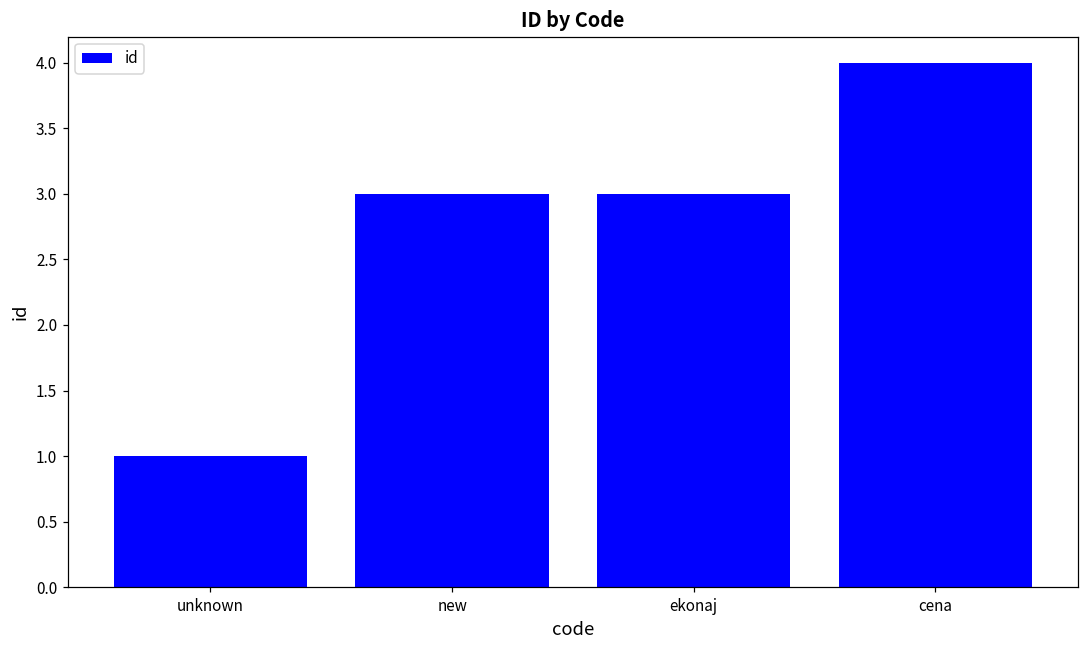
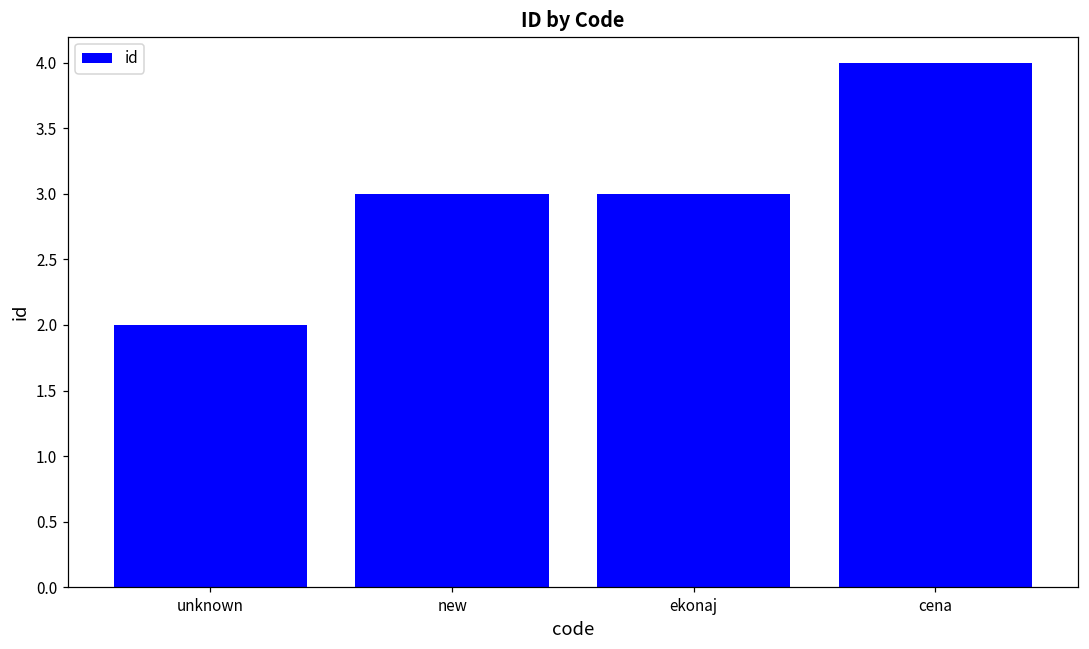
unknown: 1 -> 2
